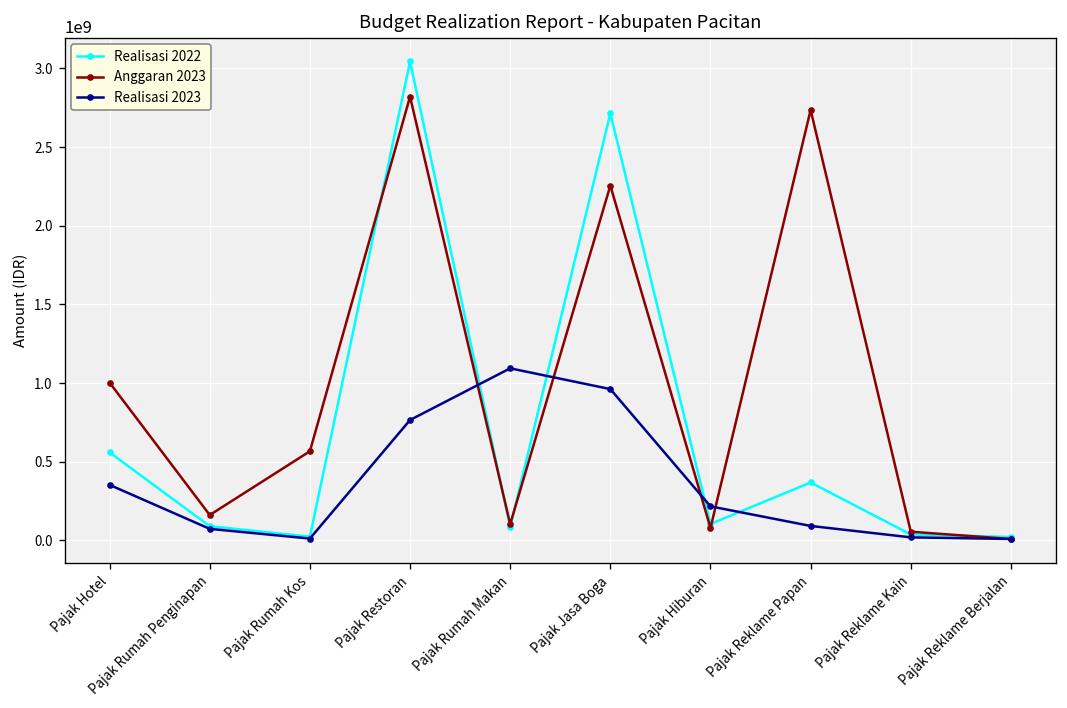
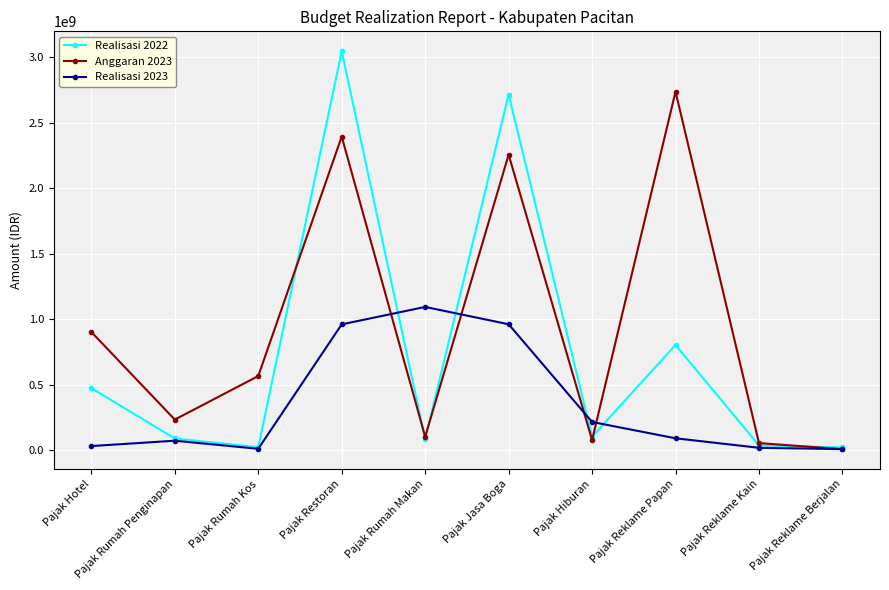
Realisasi 2022, Pajak Hotel: 560000000 -> 470000000
Anggaran 2023, Pajak Hotel: 1000000000 -> 900000000
Realisasi 2023, Pajak Hotel: 350000000 -> 30000000
Anggaran 2023, Pajak Rumah Penginapan: 160000000 -> 230000000
Anggaran 2023, Pajak Restoran: 2820000000 -> 2390000000
Realisasi 2023, Pajak Restoran: 760000000 -> 960000000
Realisasi 2022, Pajak Reklame Papan: 370000000 -> 800000000
